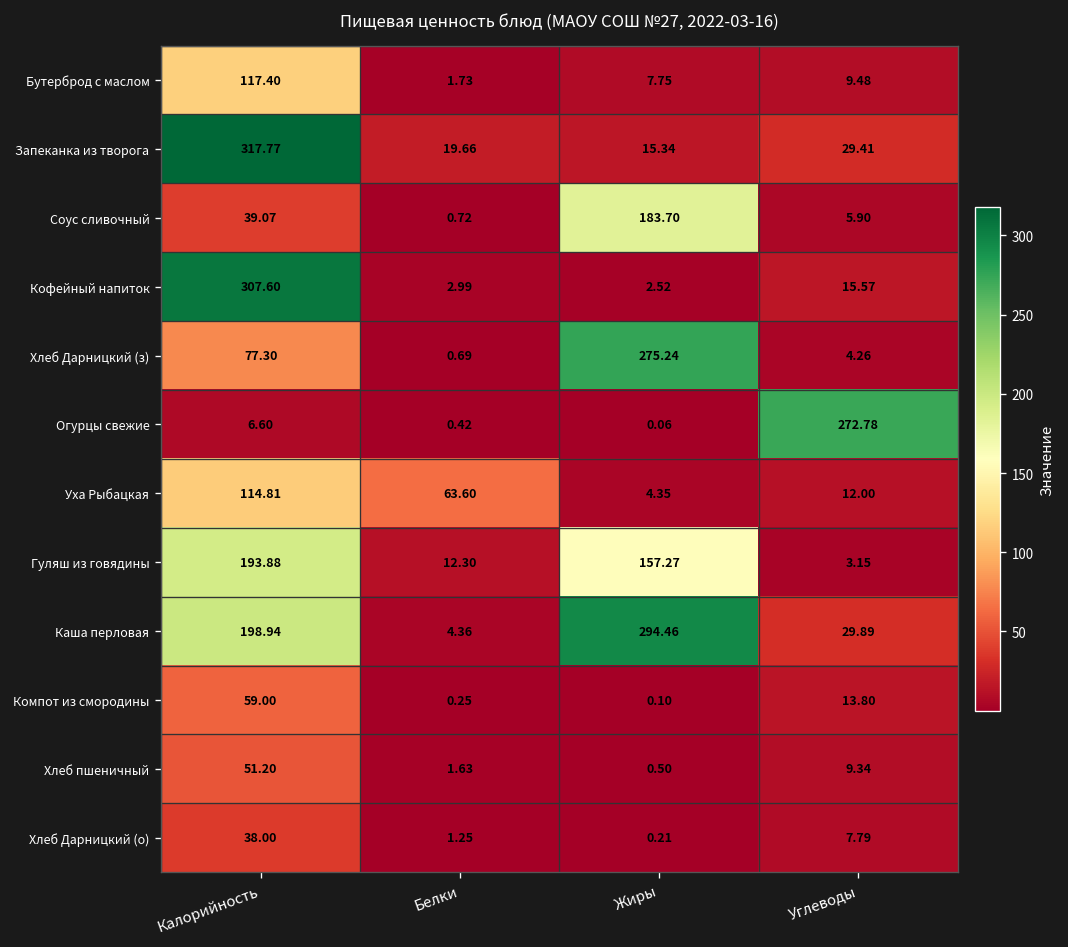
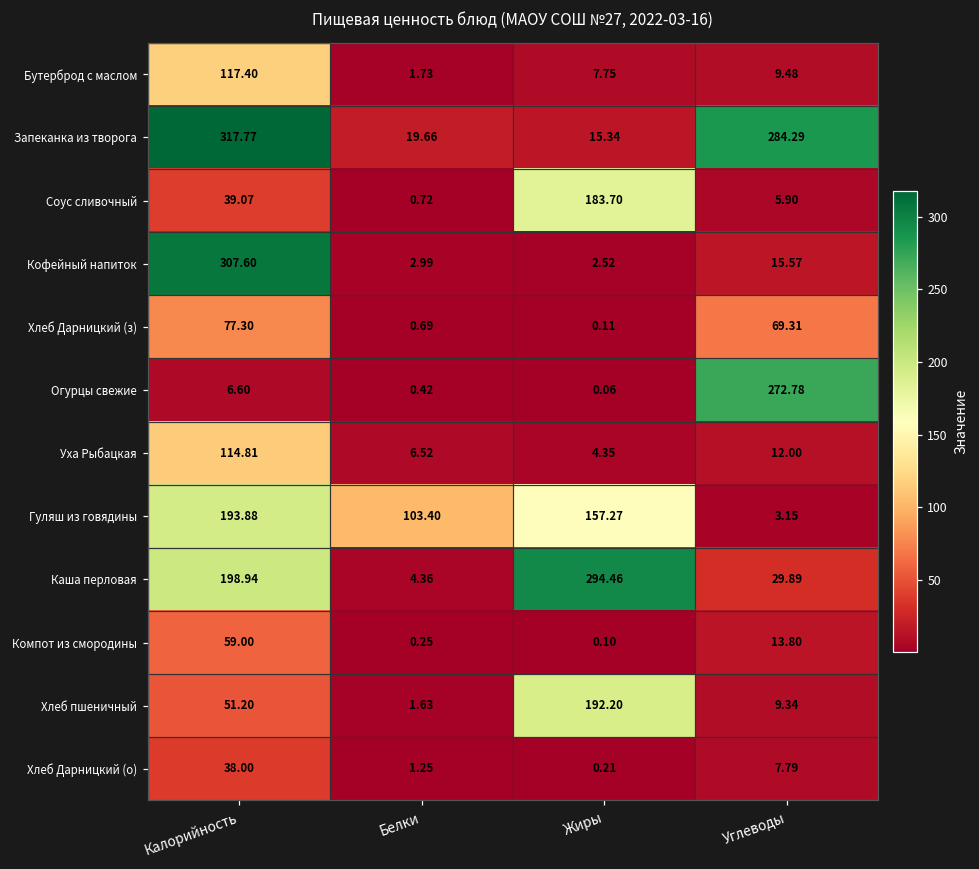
Запеканка из творога, Углеводы: 29.41 -> 284.29
Хлеб Дарницкий (з), Жиры: 275.24 -> 0.11
Хлеб Дарницкий (з), Углеводы: 4.26 -> 69.31
Уха Рыбацкая, Белки: 63.60 -> 6.52
Гуляш из говядины, Белки: 12.30 -> 103.40
Хлеб пшеничный, Жиры: 0.50 -> 192.20
